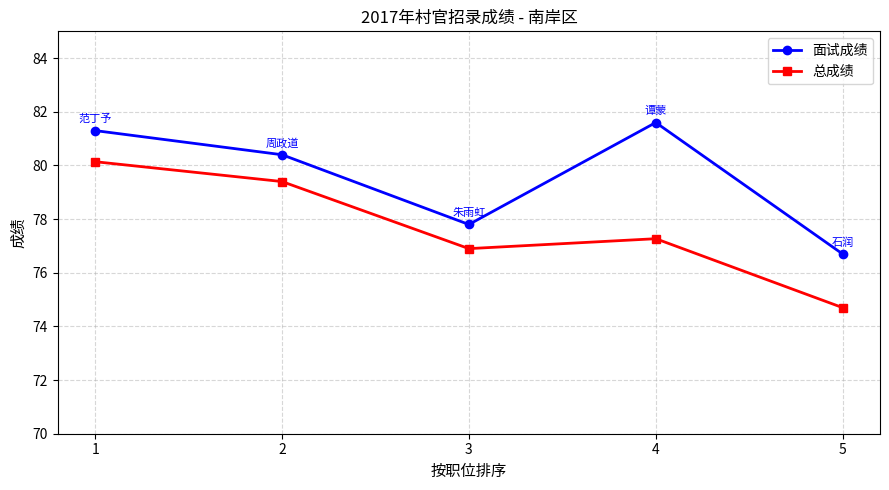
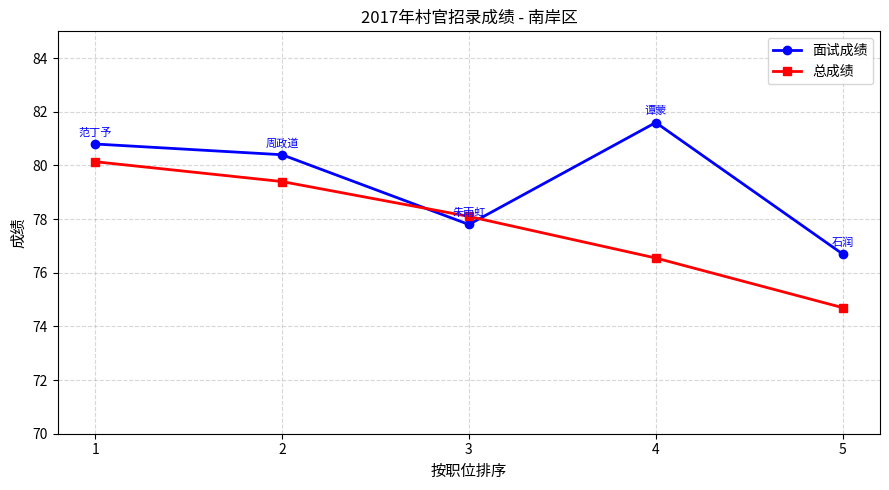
面试成绩, 1: 81.3 -> 80.8
总成绩, 3: 76.9 -> 78.1
总成绩, 4: 77.3 -> 76.6
